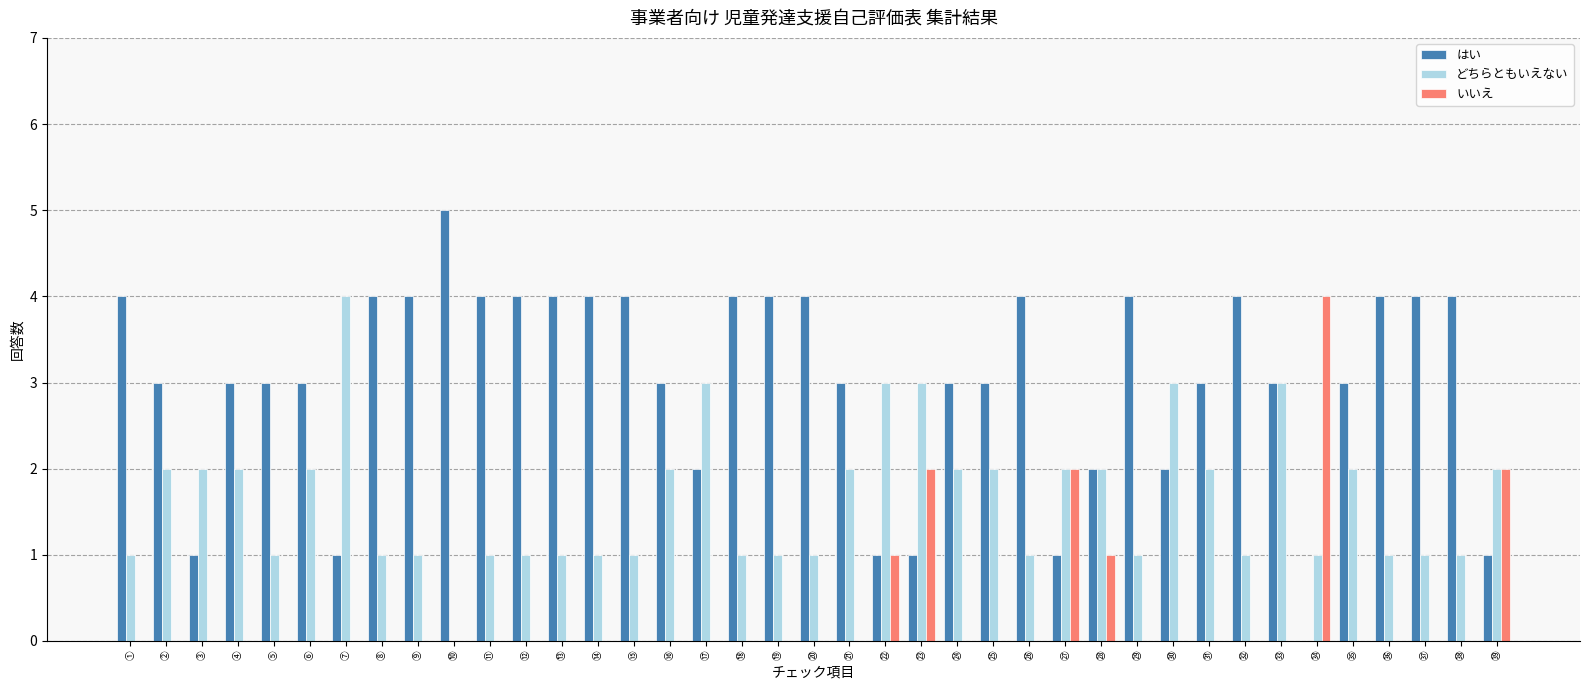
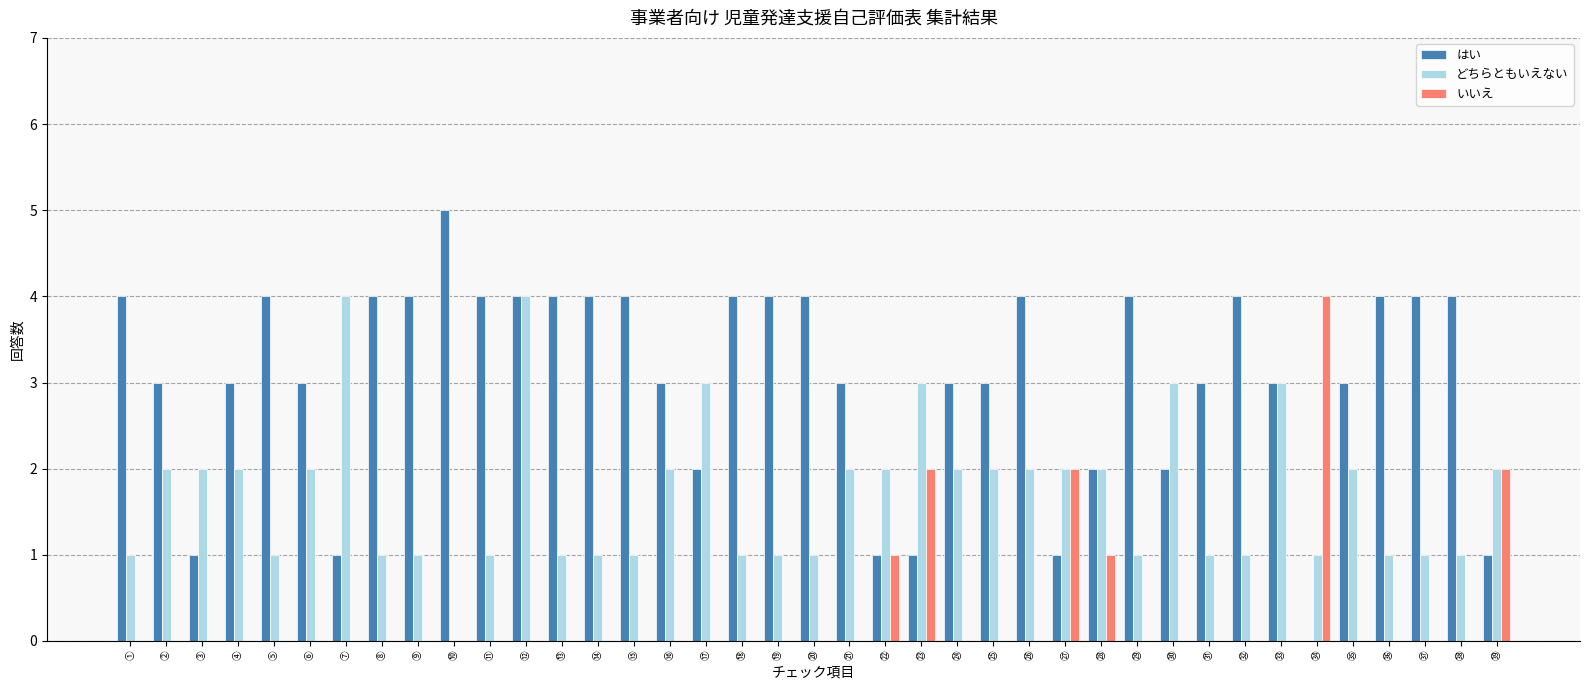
はい, ⑤: 3 -> 4
どちらともいえない, ⑫: 1 -> 4
どちらともいえない, ㉒: 3 -> 2
どちらともいえない, ㉖: 1 -> 2
どちらともいえない, ㉛: 2 -> 1
